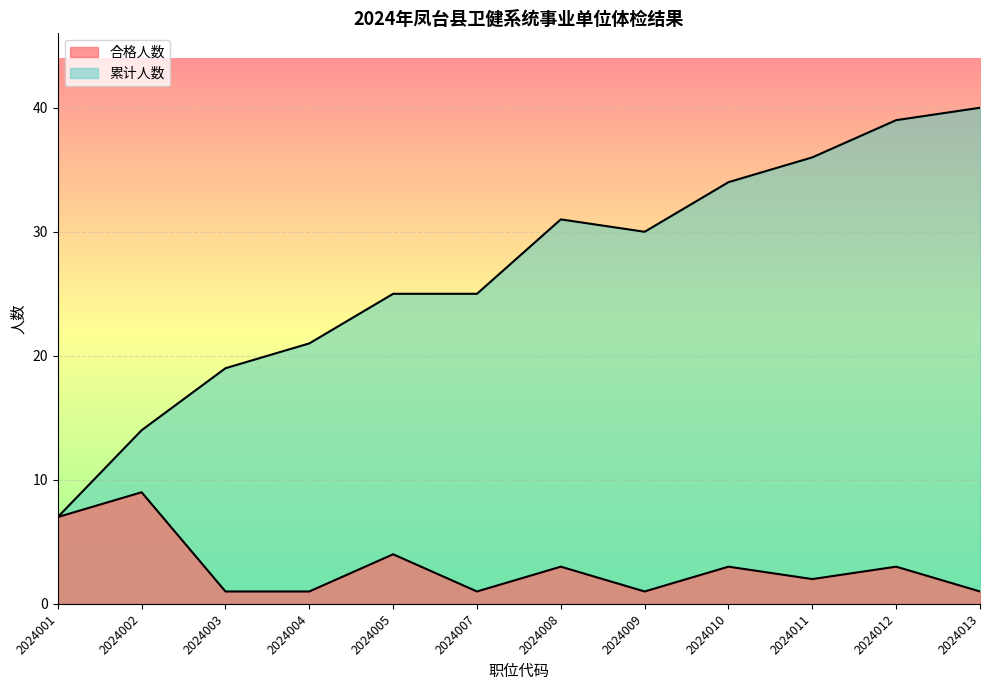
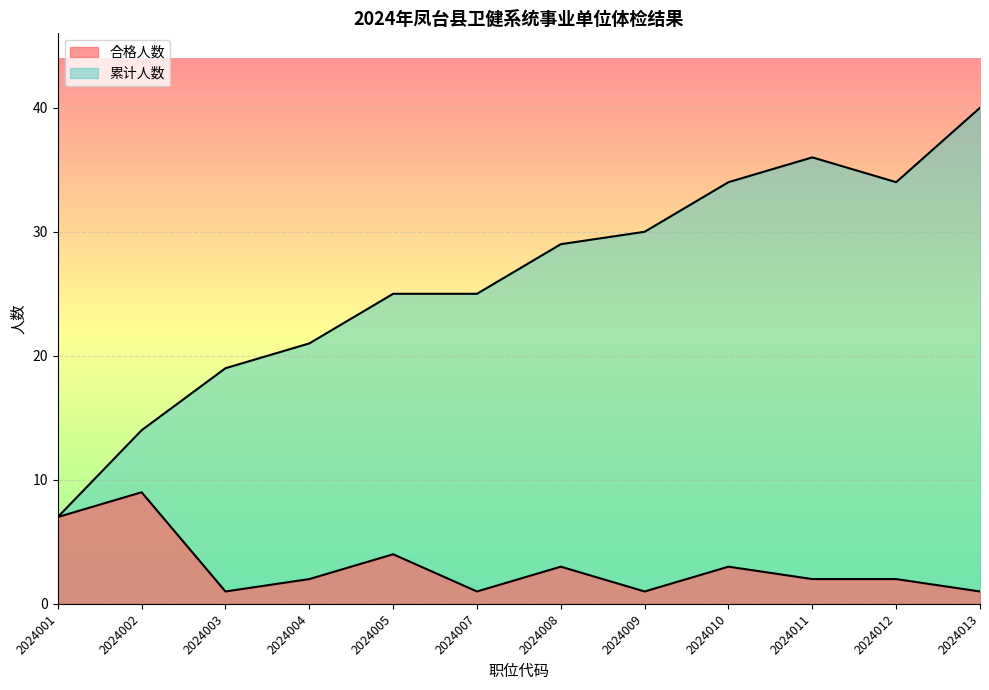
合格人数, 2024004: 1 -> 2
累计人数, 2024008: 31 -> 29
合格人数, 2024012: 3 -> 2
累计人数, 2024012: 39 -> 34
